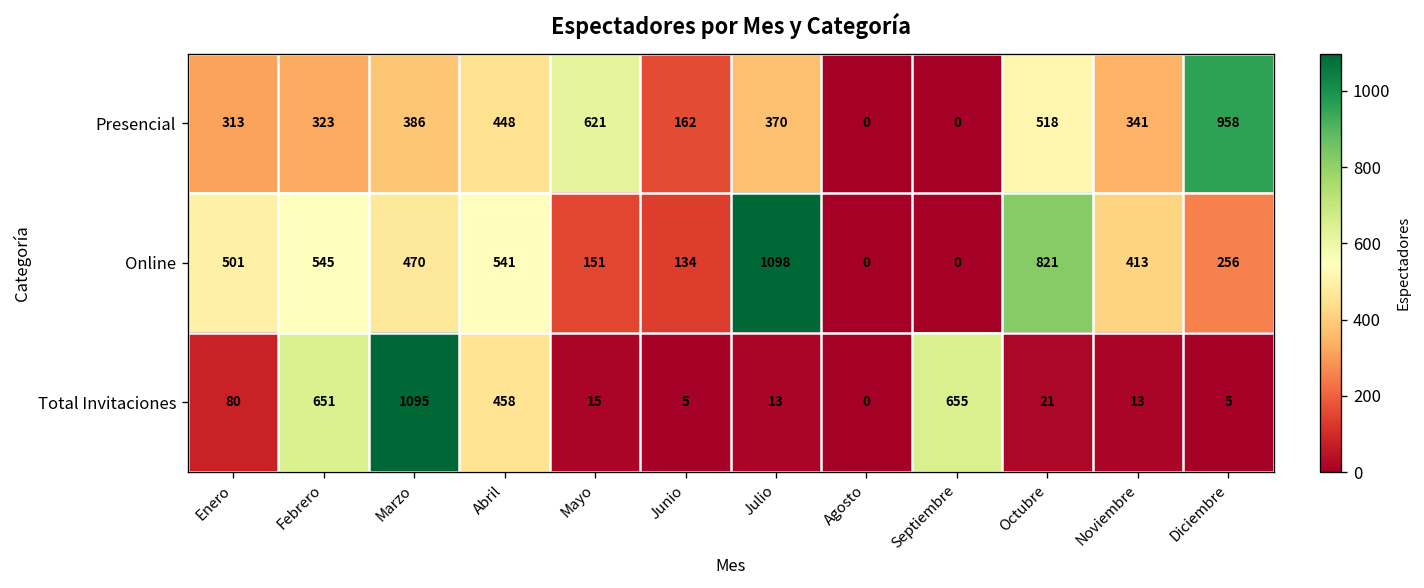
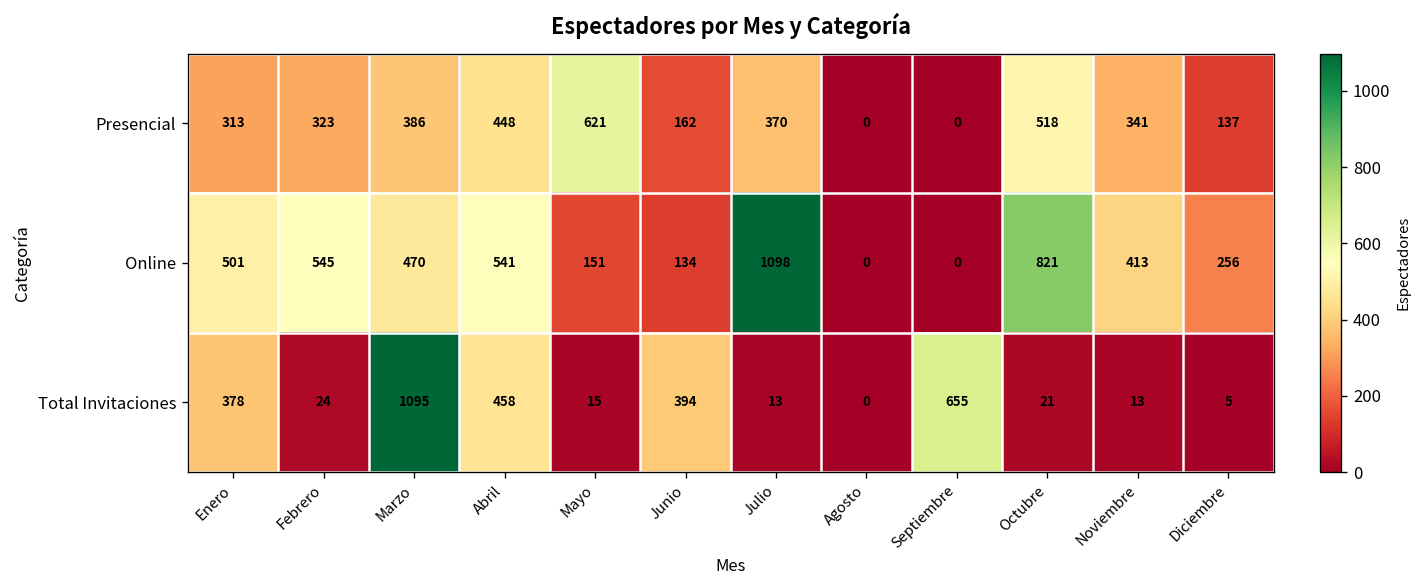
Presencial, Diciembre: 958 -> 137
Total Invitaciones, Enero: 80 -> 378
Total Invitaciones, Febrero: 651 -> 24
Total Invitaciones, Junio: 5 -> 394
